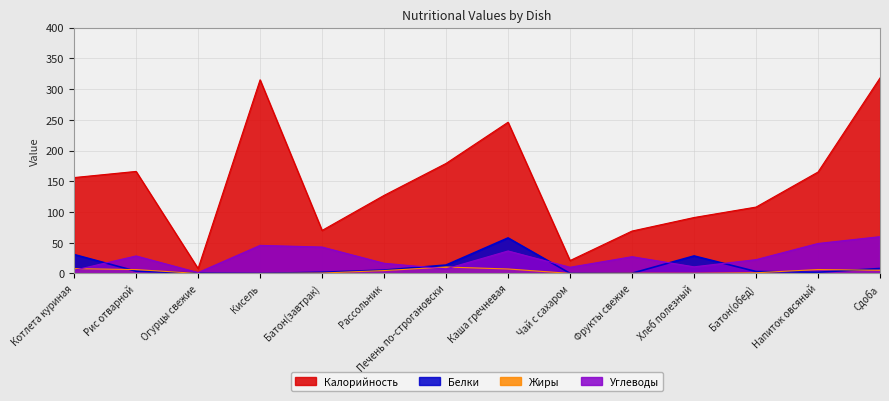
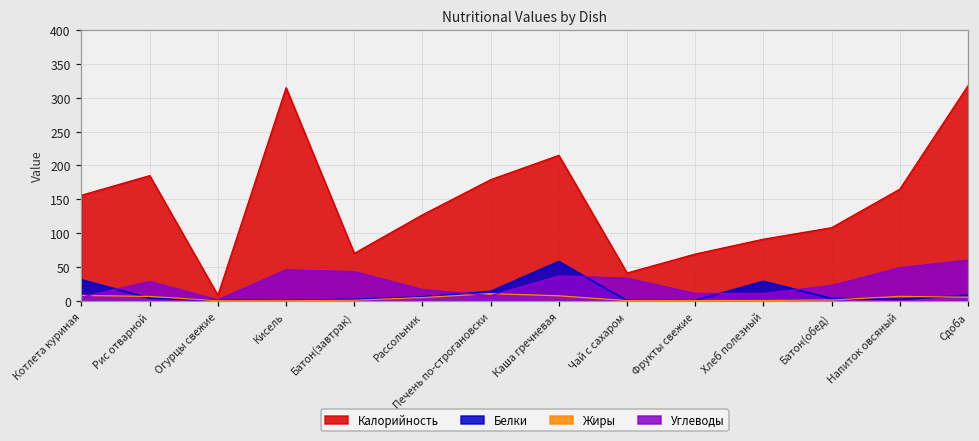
Калорийность, Рис отварной: 170 -> 190
Калорийность, Каша гречневая: 250 -> 220
Калорийность, Чай с сахаром: 20 -> 40
Углеводы, Чай с сахаром: 10 -> 30
Углеводы, Фрукты свежие: 30 -> 10
